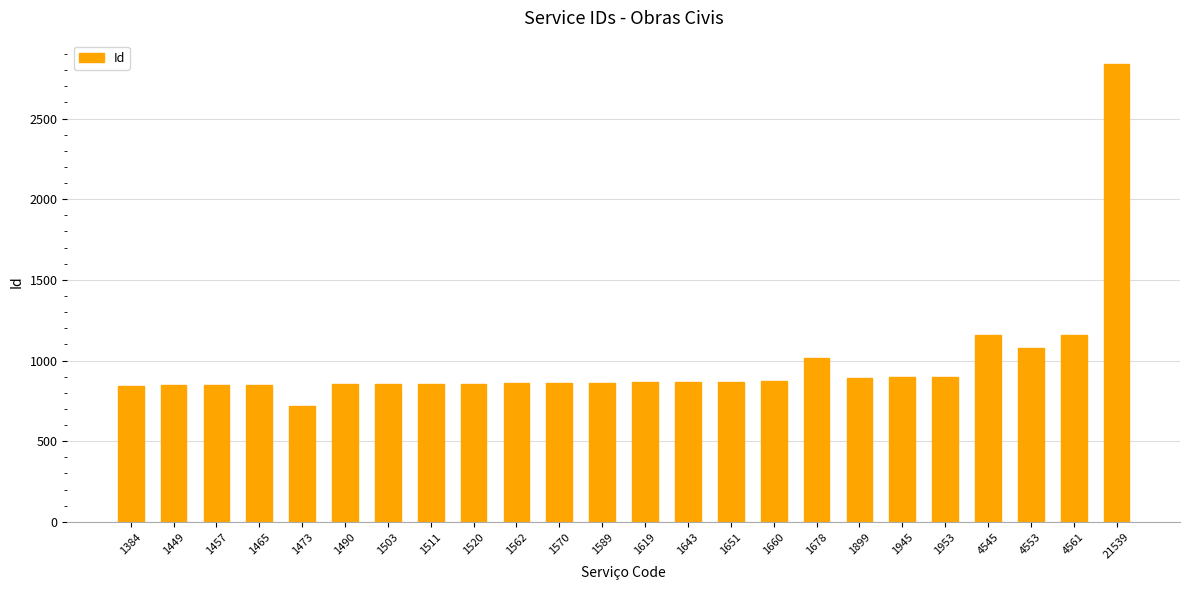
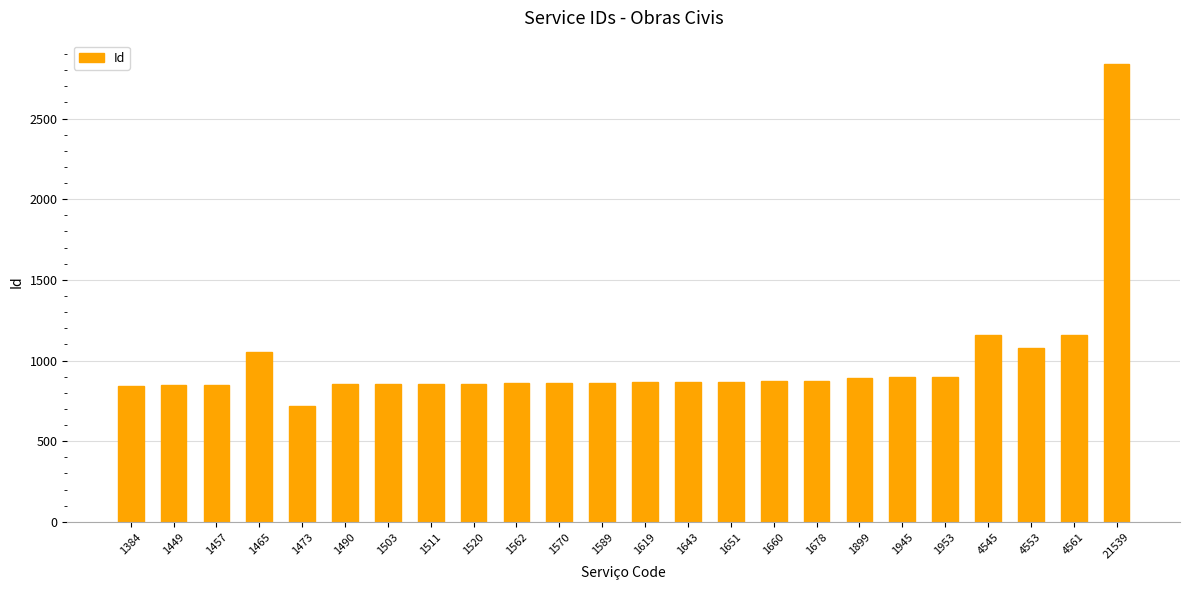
1465: 850 -> 1050
1678: 1010 -> 870
